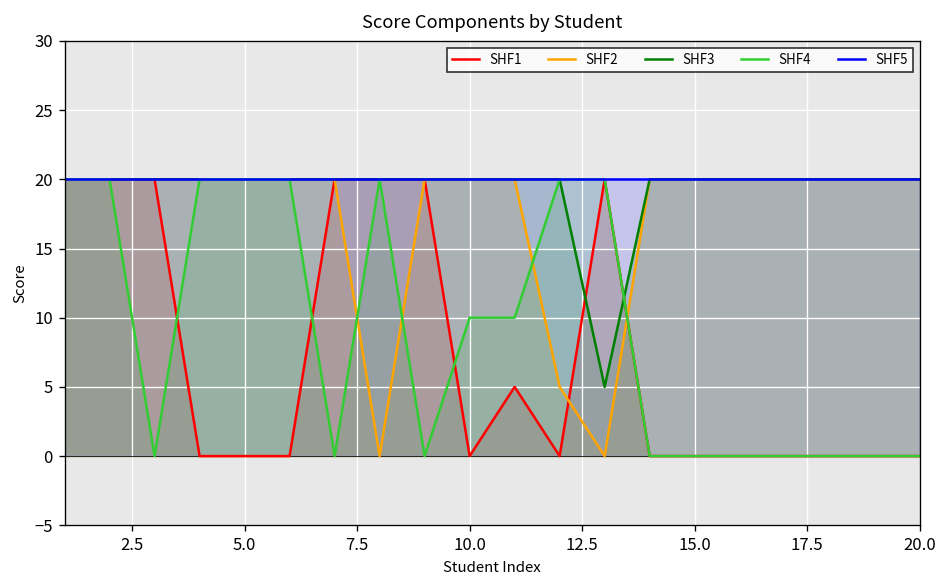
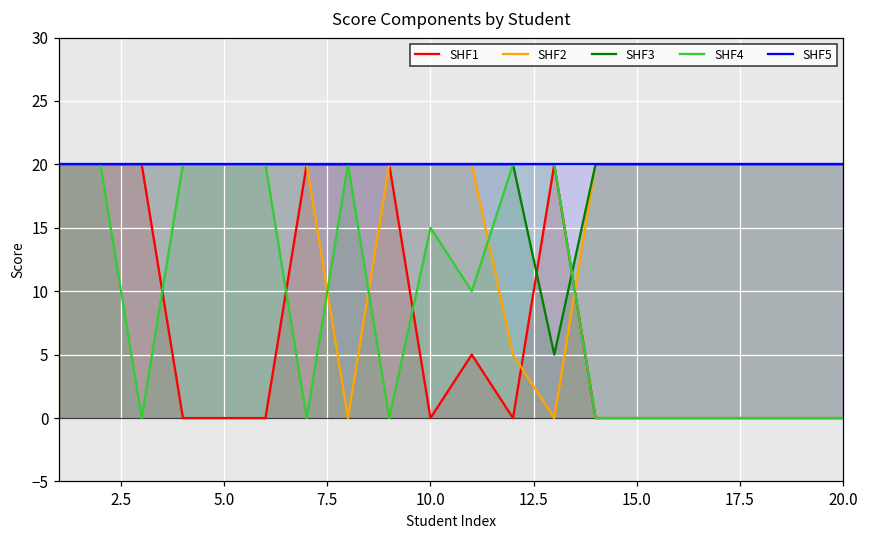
SHF4, 10.0: 10 -> 15
